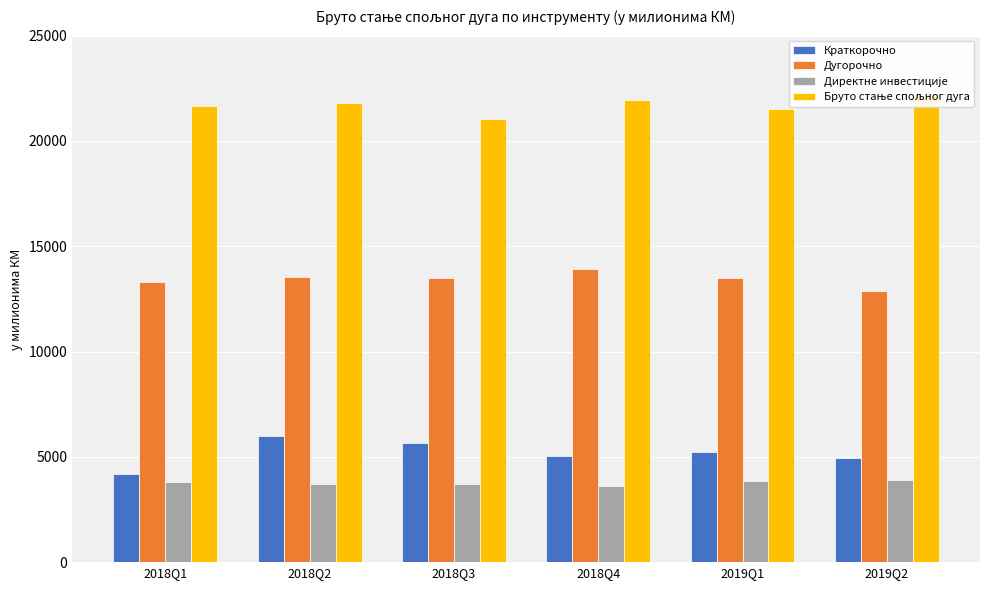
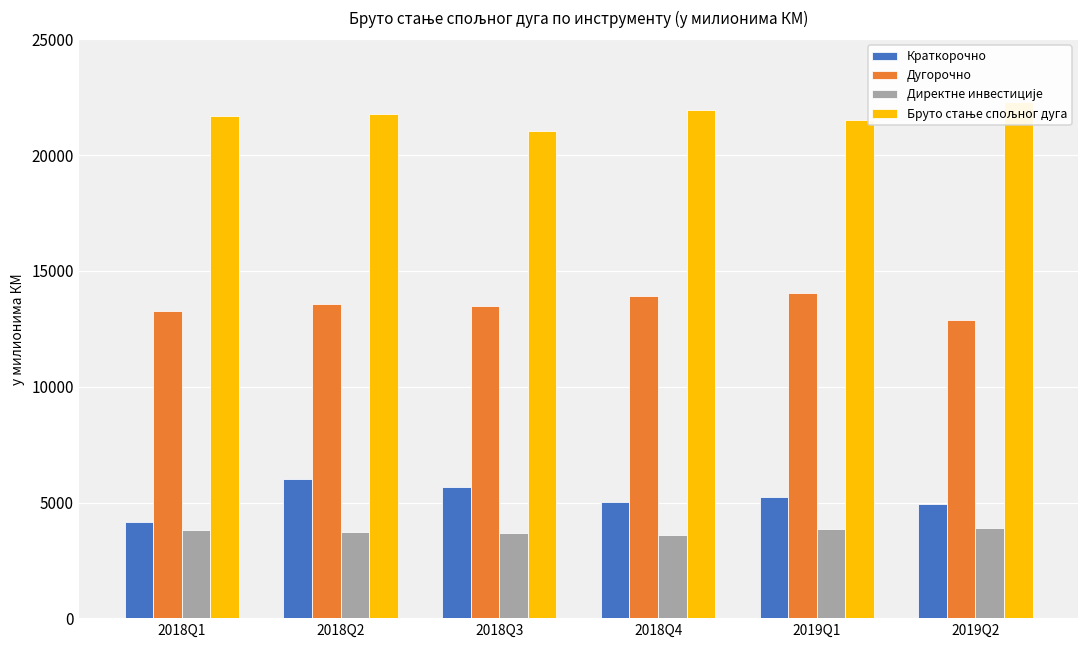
Дугорочно, 2019Q1: 13500 -> 14000
